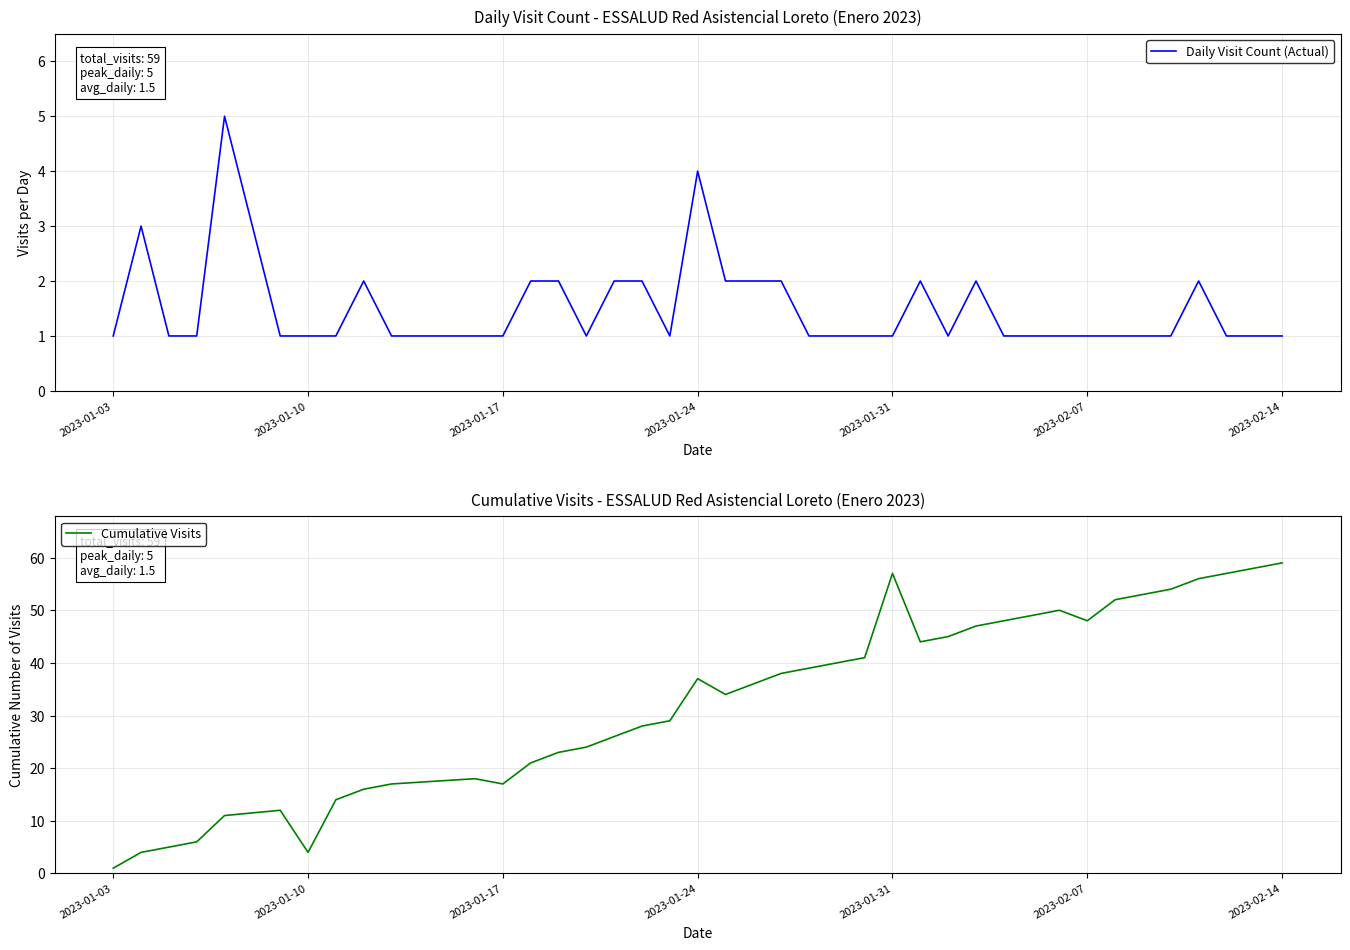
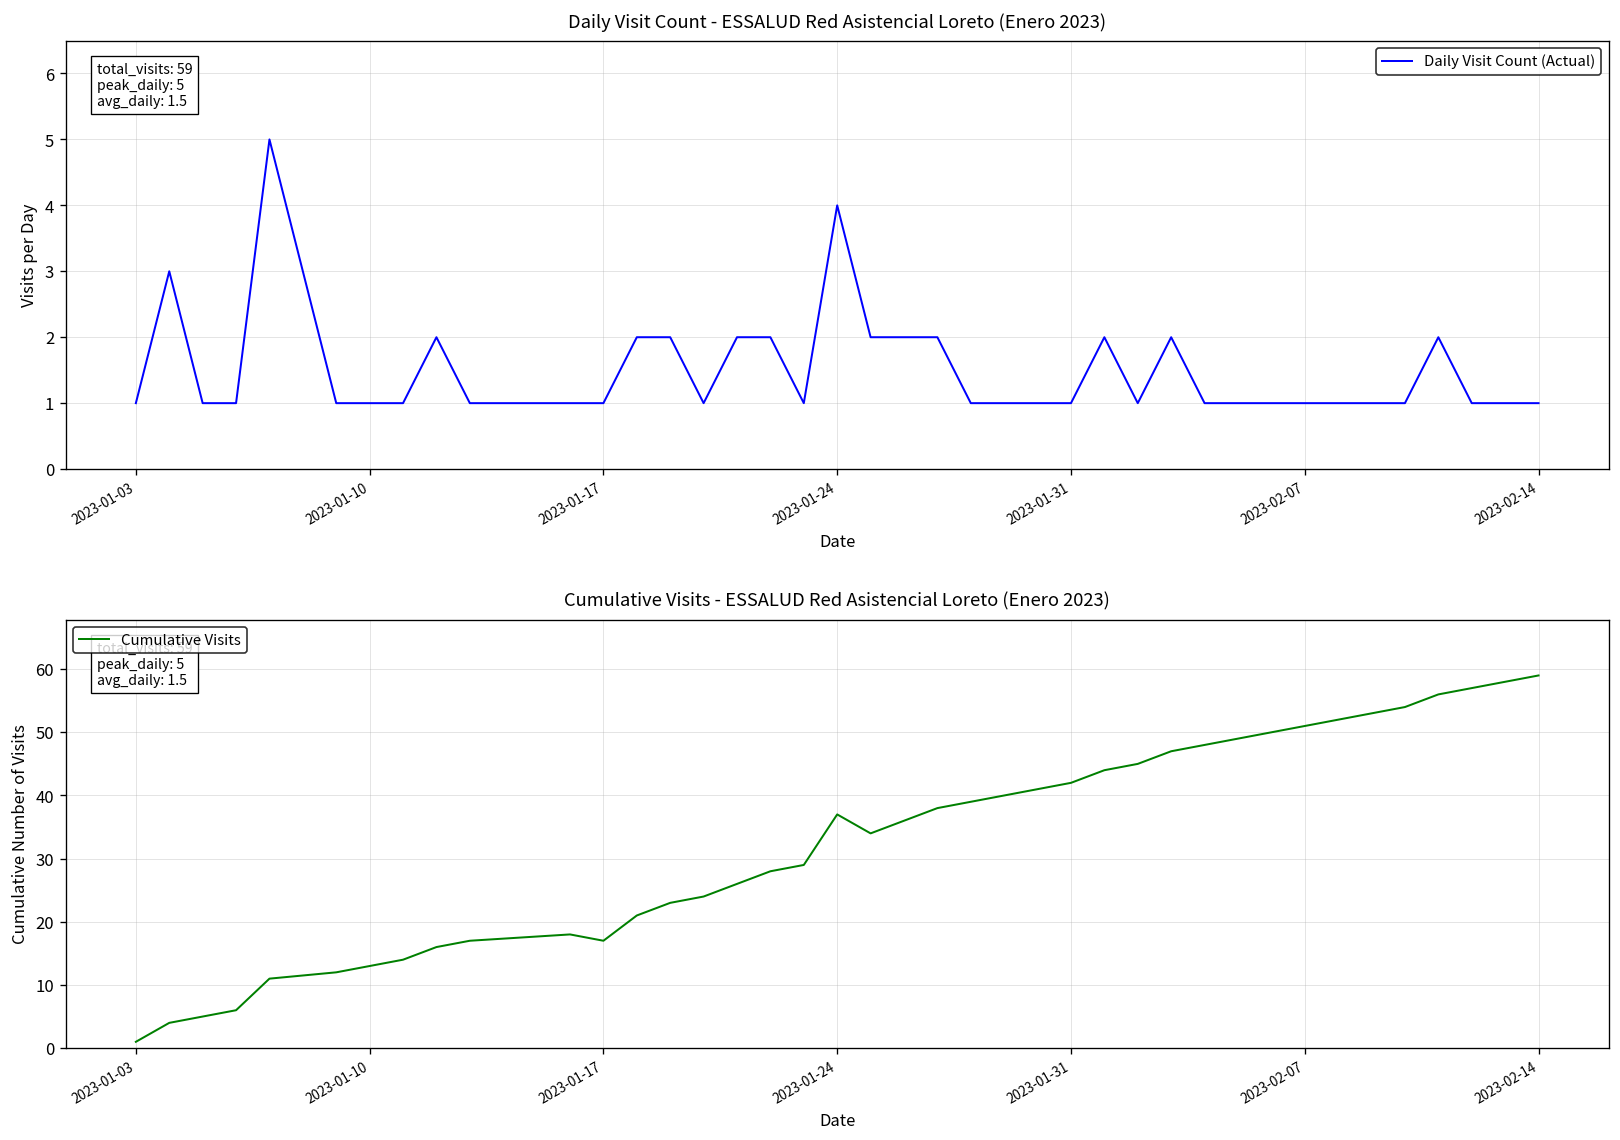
Cumulative Visits - ESSALUD Red Asistencial Loreto (Enero 2023), 2023-01-10: 4 -> 13
Cumulative Visits - ESSALUD Red Asistencial Loreto (Enero 2023), 2023-01-31: 57 -> 42
Cumulative Visits - ESSALUD Red Asistencial Loreto (Enero 2023), 2023-02-07: 48 -> 51
